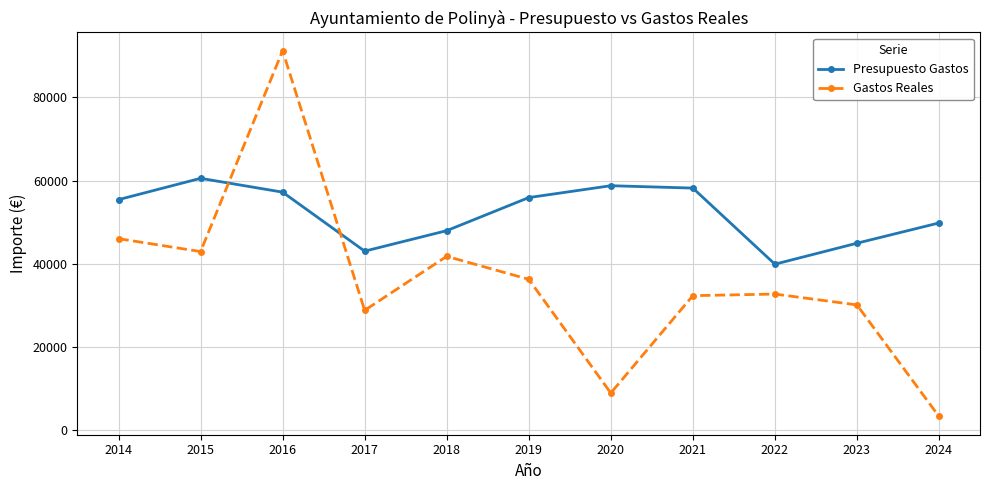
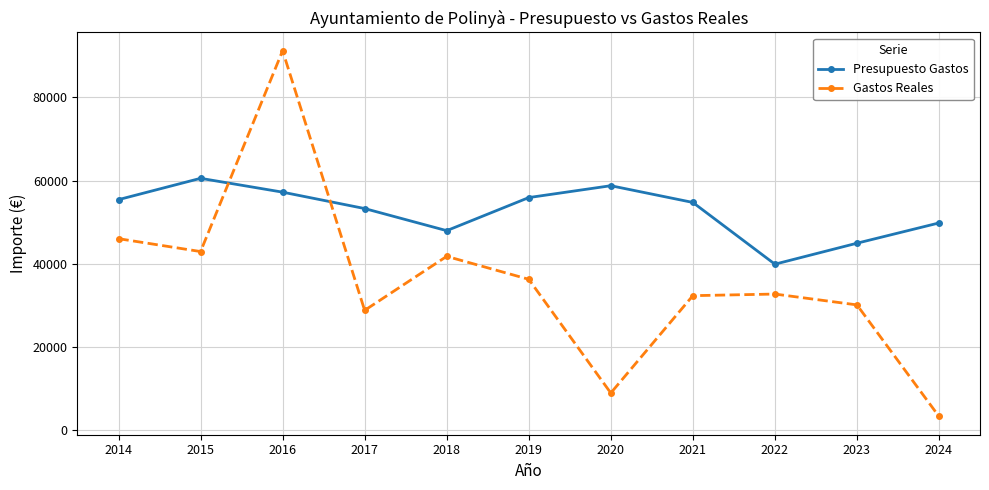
Presupuesto Gastos, 2017: 43000 -> 53000
Presupuesto Gastos, 2021: 58000 -> 55000
